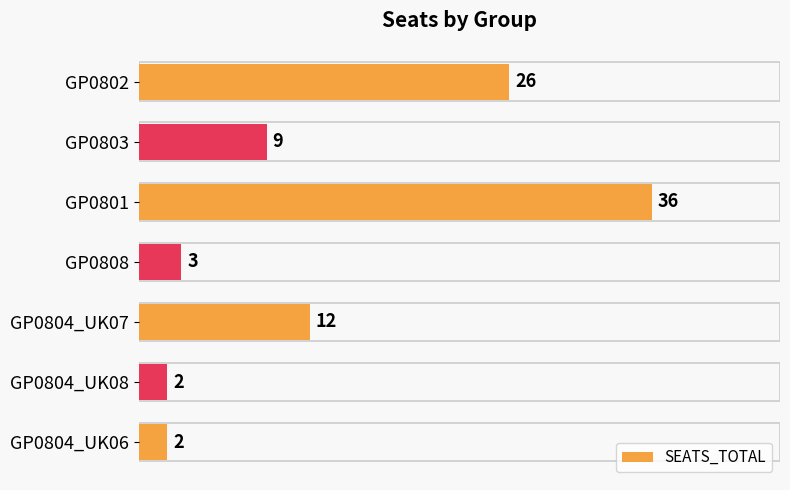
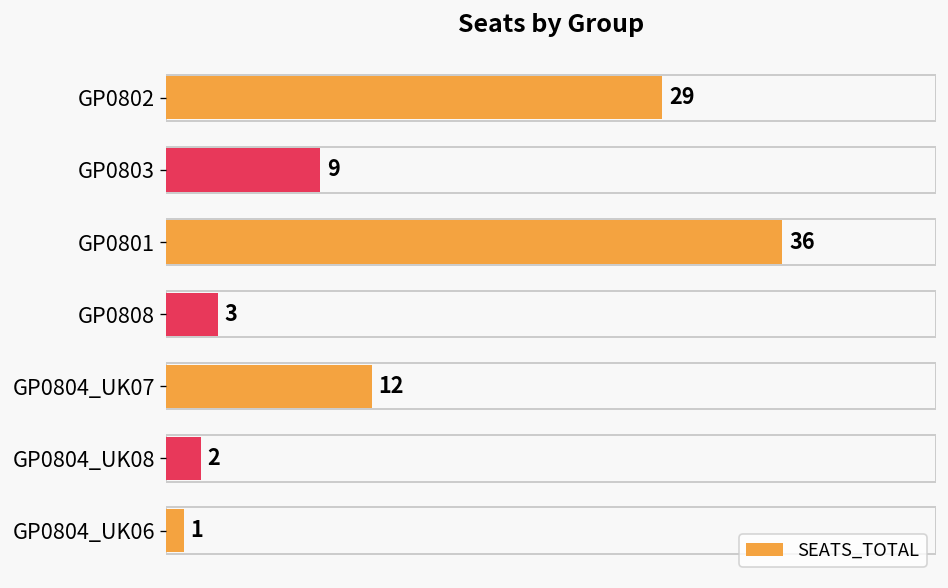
GP0802: 26 -> 29
GP0804_UK06: 2 -> 1
